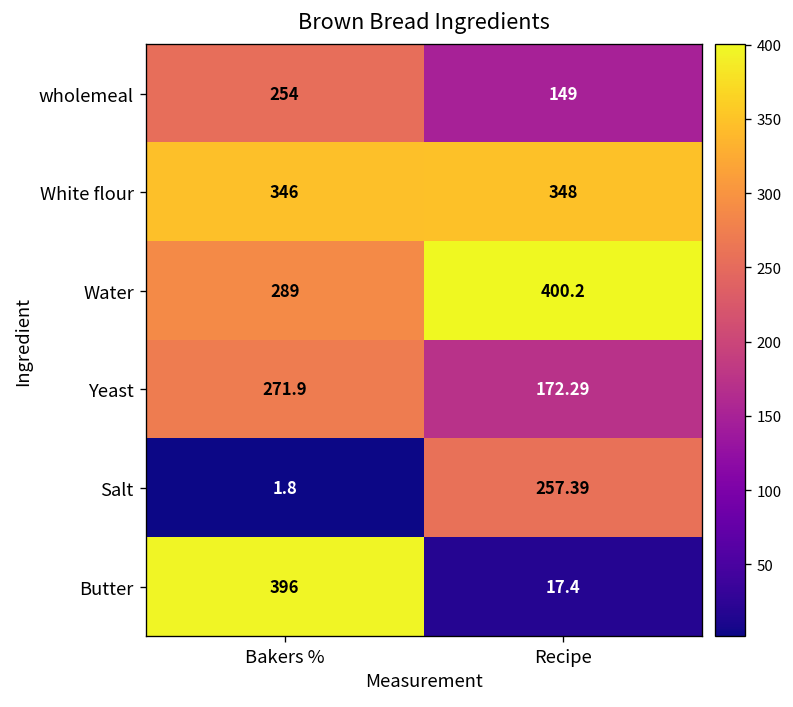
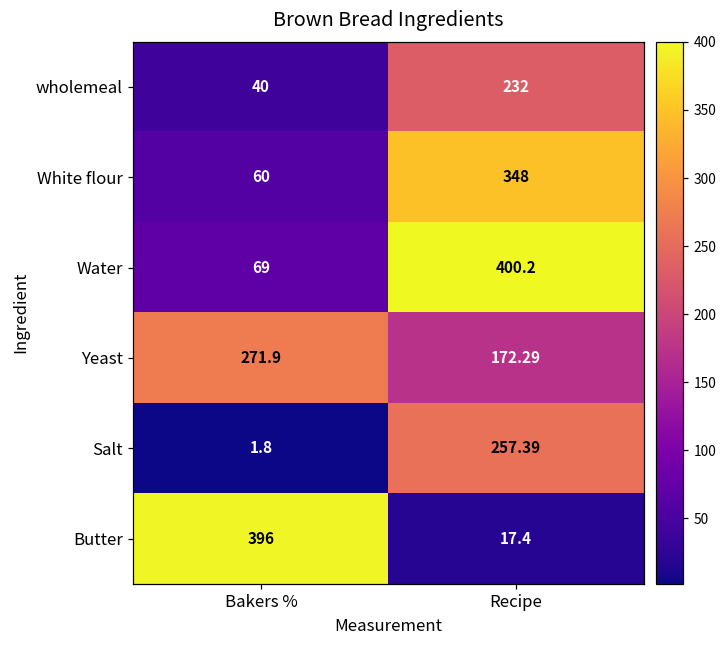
wholemeal, Bakers %: 254 -> 40
wholemeal, Recipe: 149 -> 232
White flour, Bakers %: 346 -> 60
Water, Bakers %: 289 -> 69
